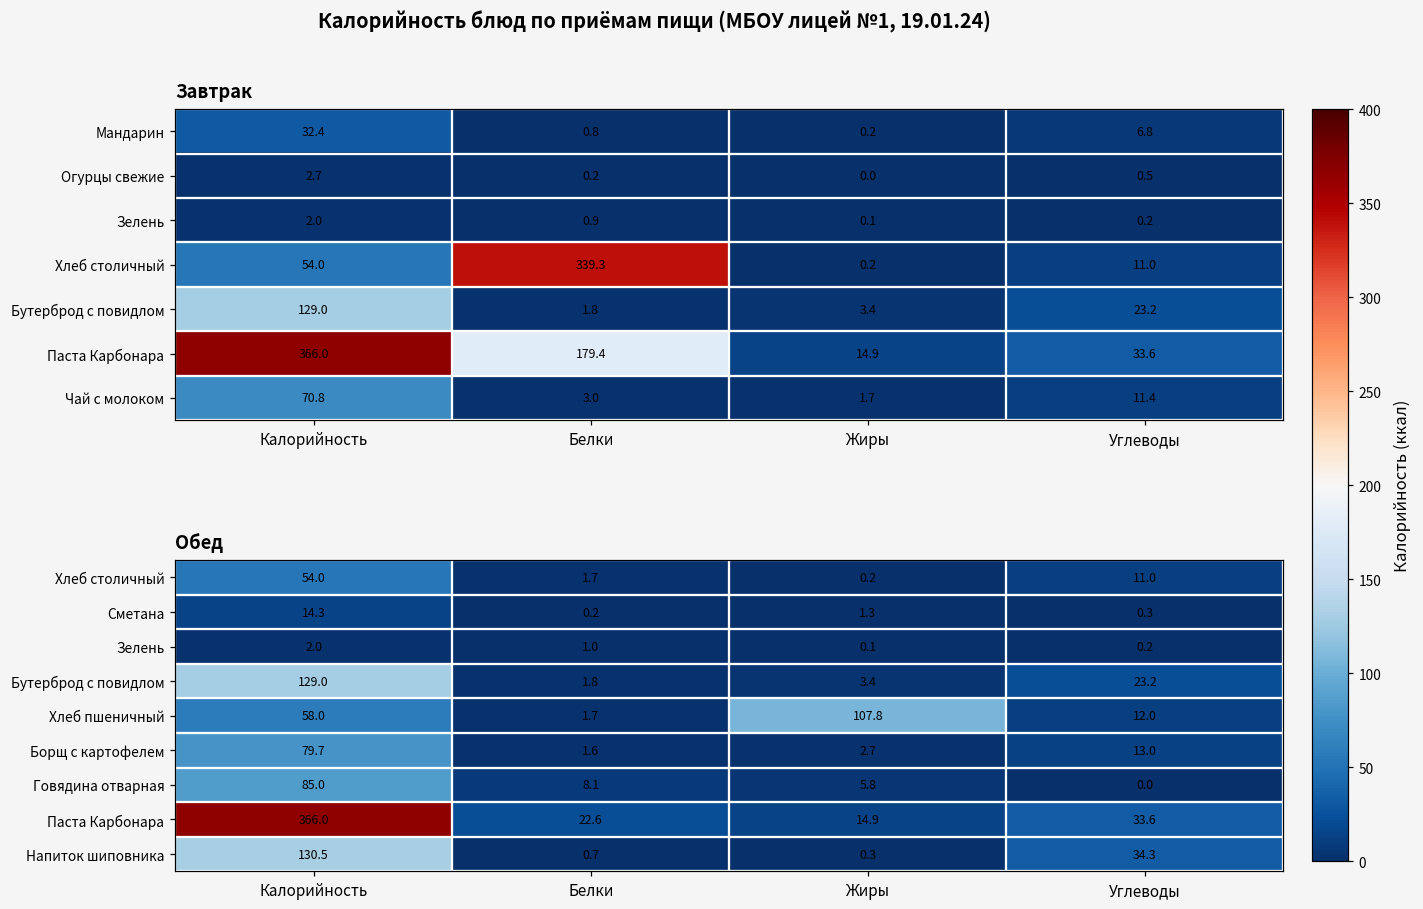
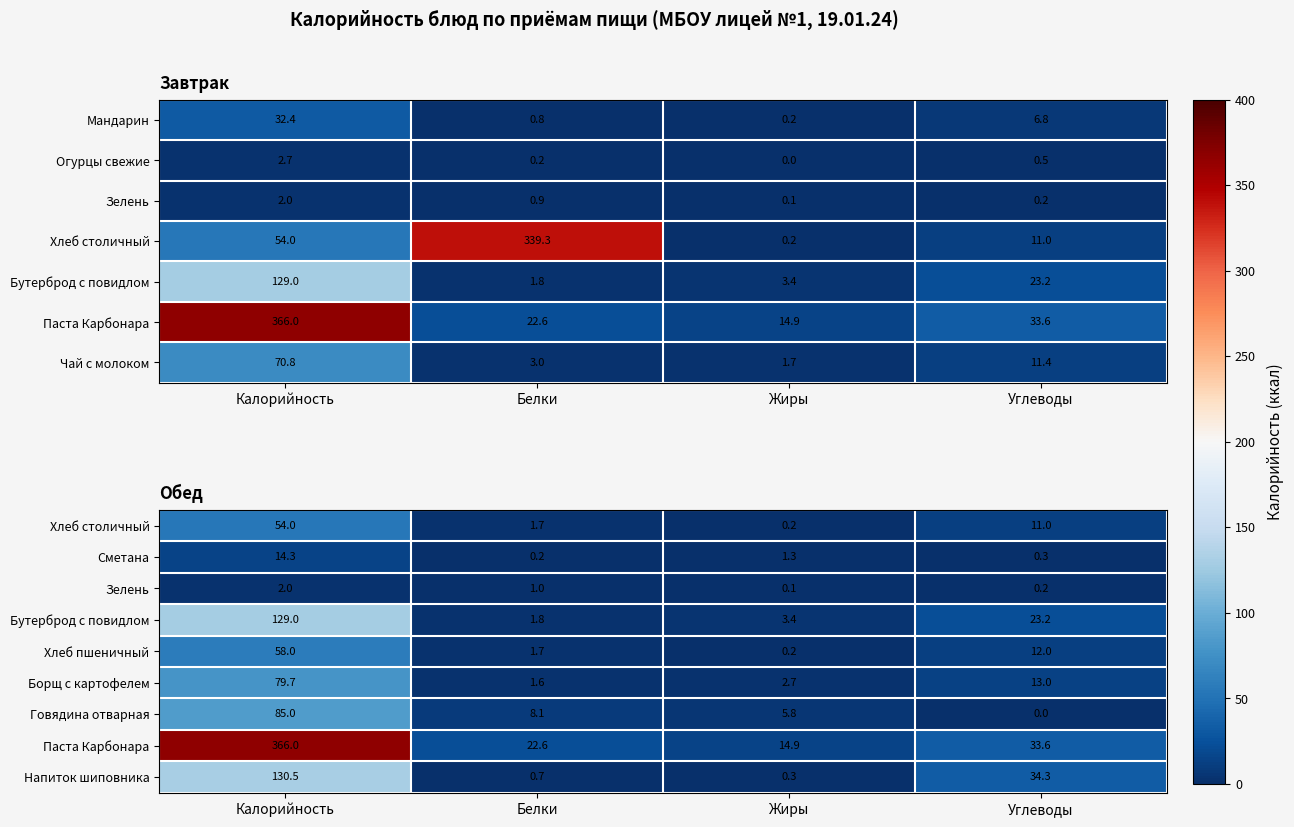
Завтрак, Паста Карбонара, Белки: 179.4 -> 22.6
Обед, Хлеб пшеничный, Жиры: 107.8 -> 0.2
